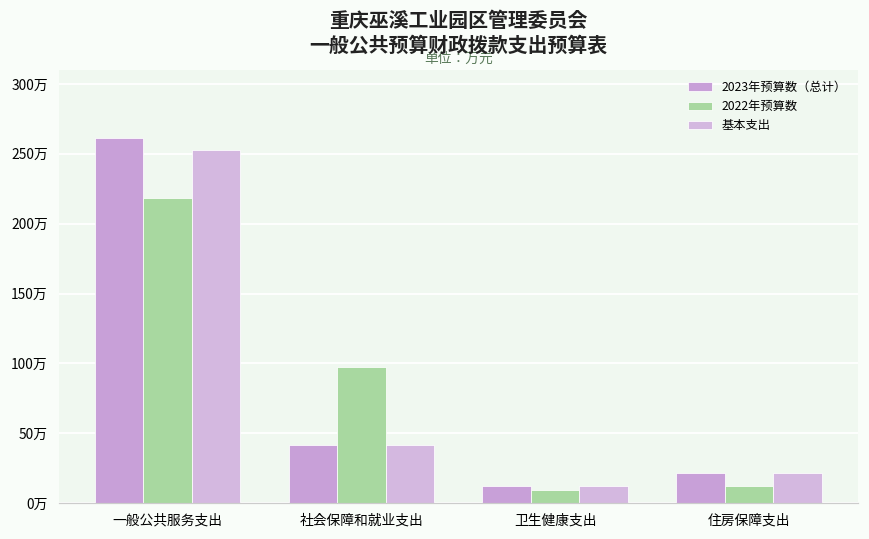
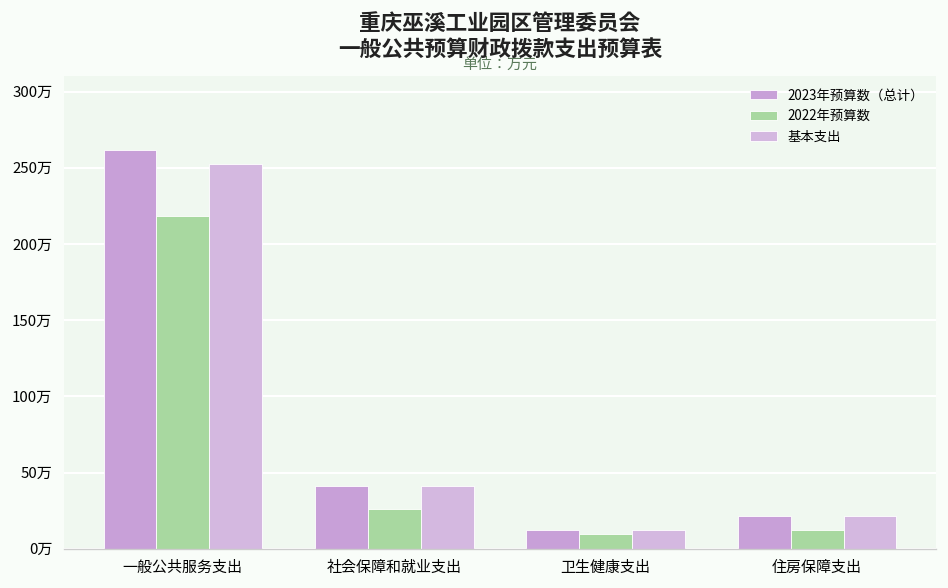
2022年预算数, 社会保障和就业支出: 97万 -> 26万
